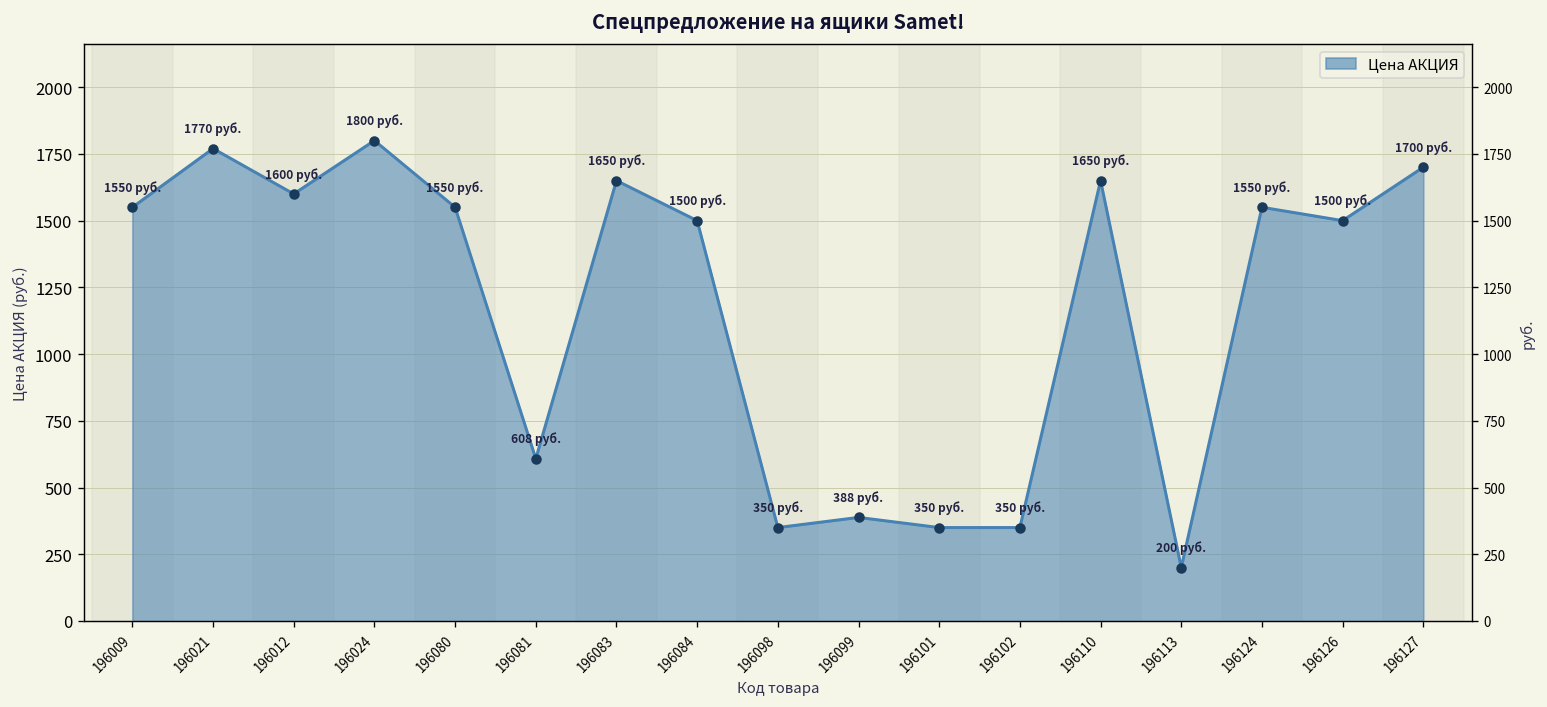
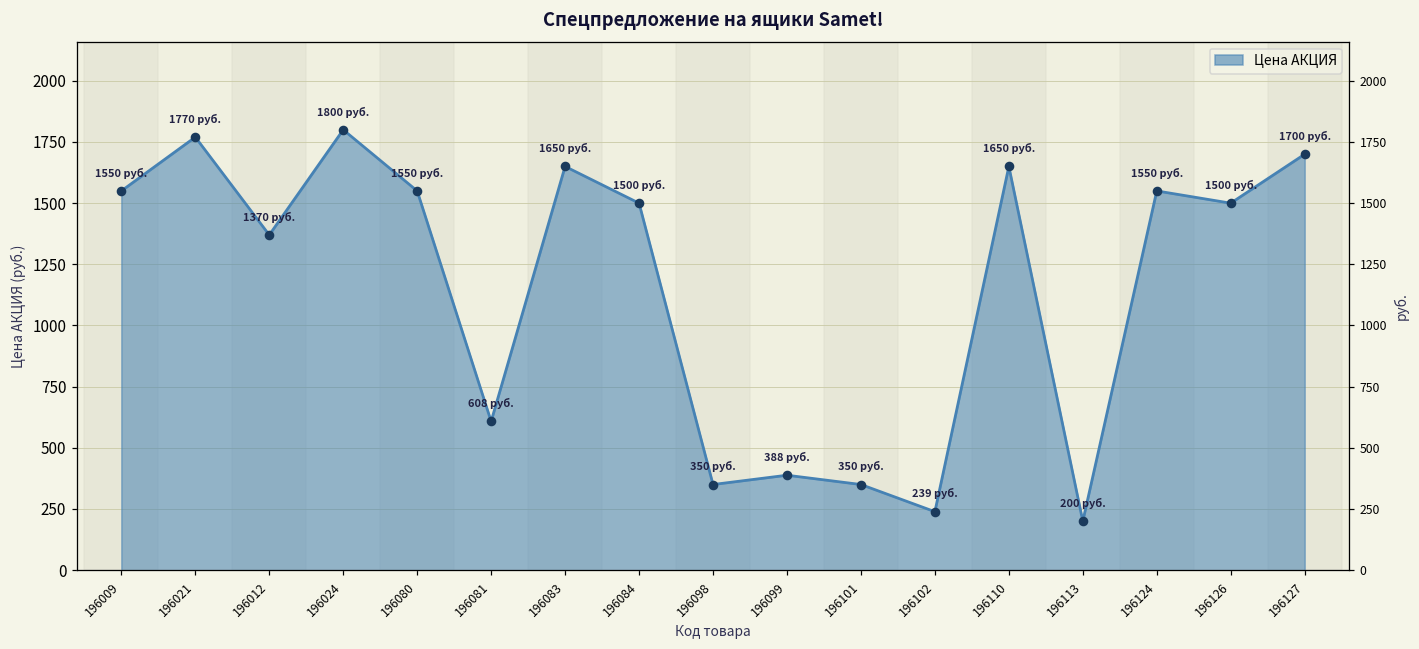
196012: 1600 -> 1370
196102: 350 -> 239
